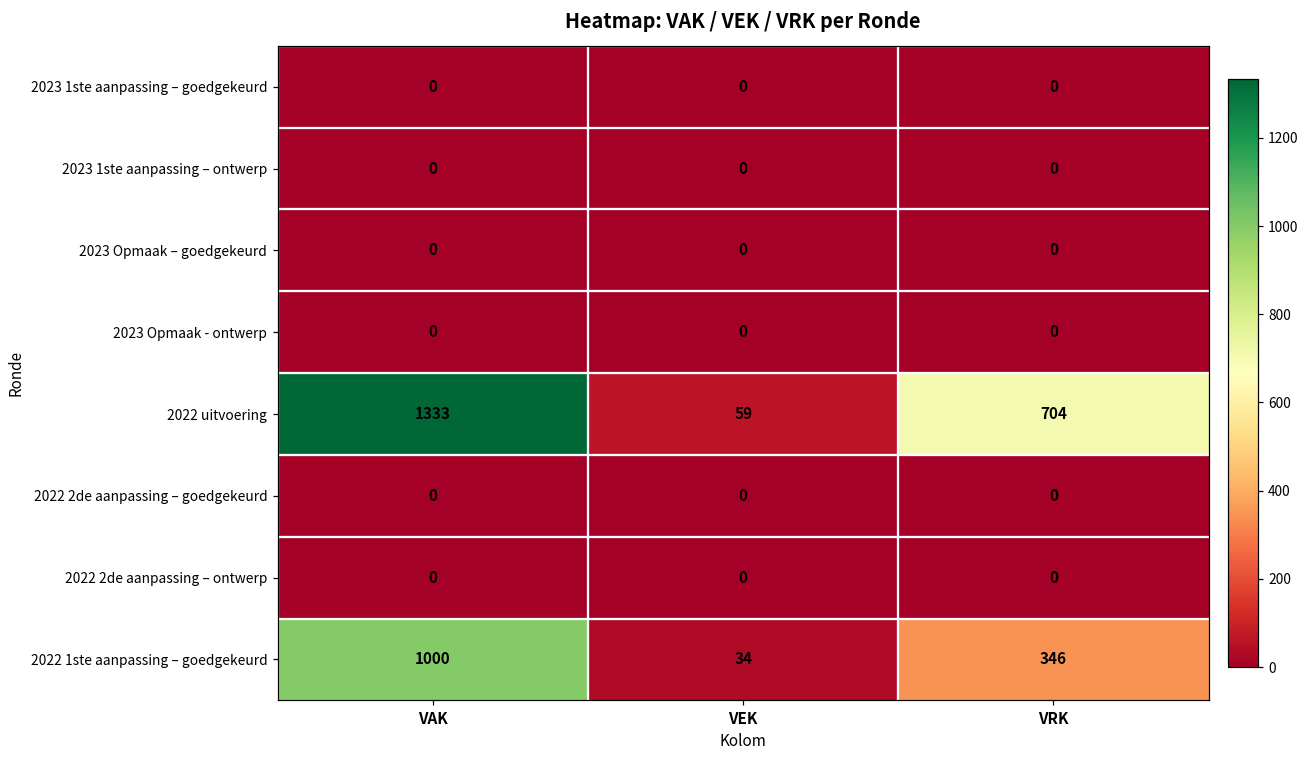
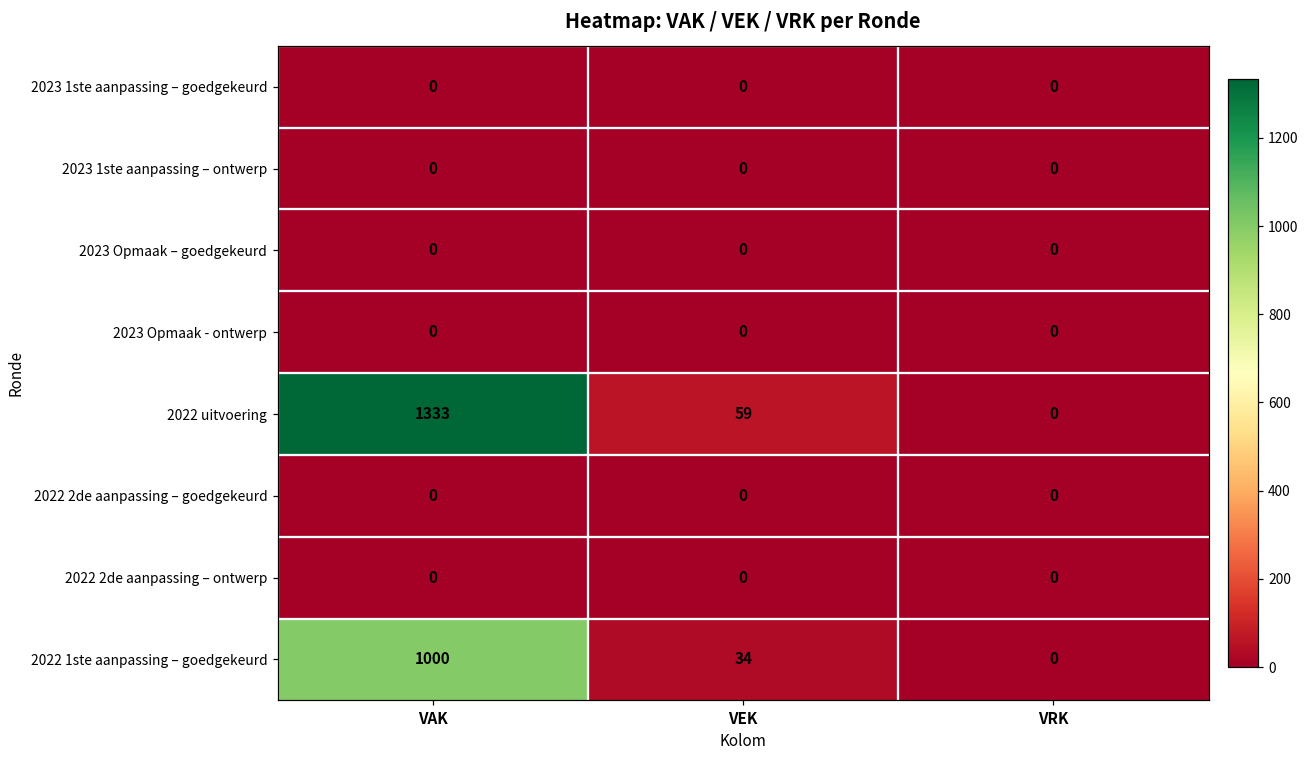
2022 uitvoering, VRK: 704 -> 0
2022 1ste aanpassing – goedgekeurd, VRK: 346 -> 0
